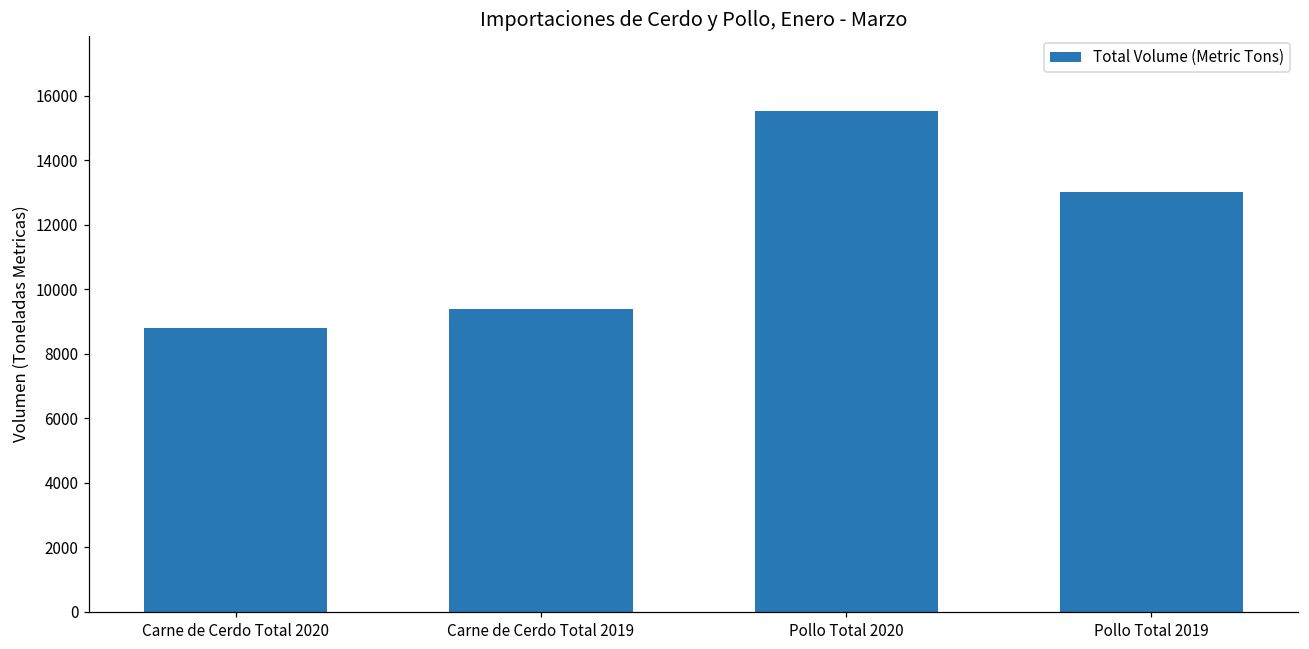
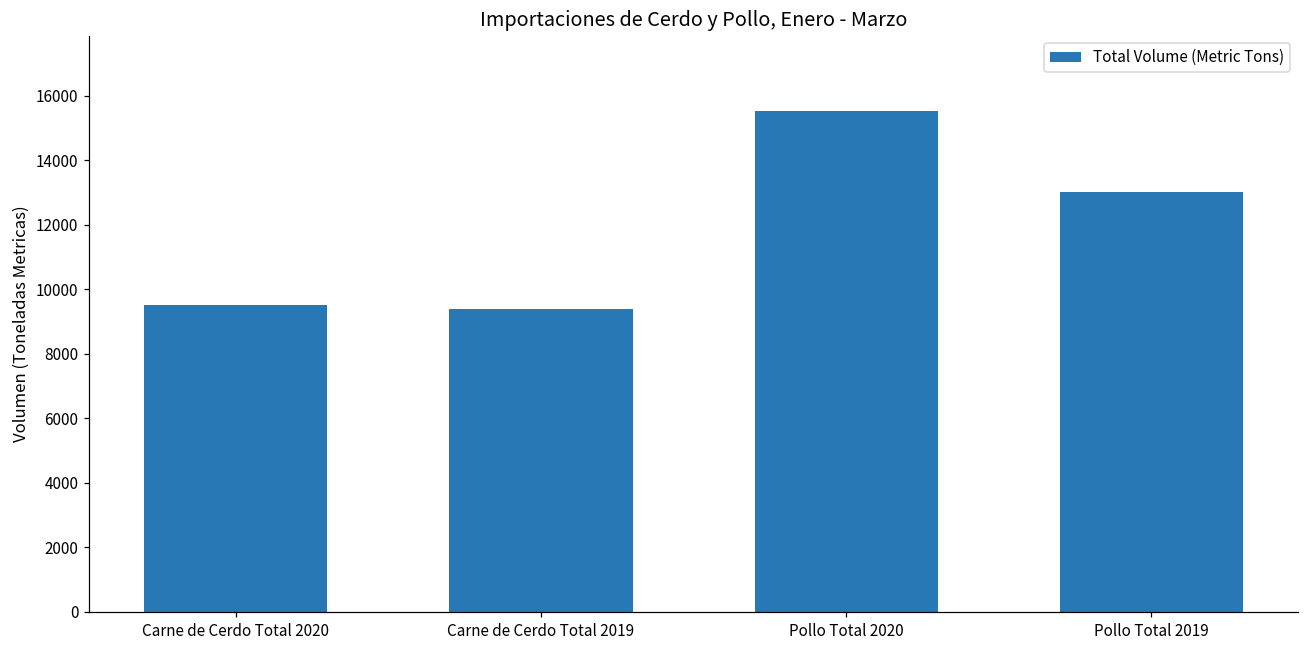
Carne de Cerdo Total 2020: 8800 -> 9500
